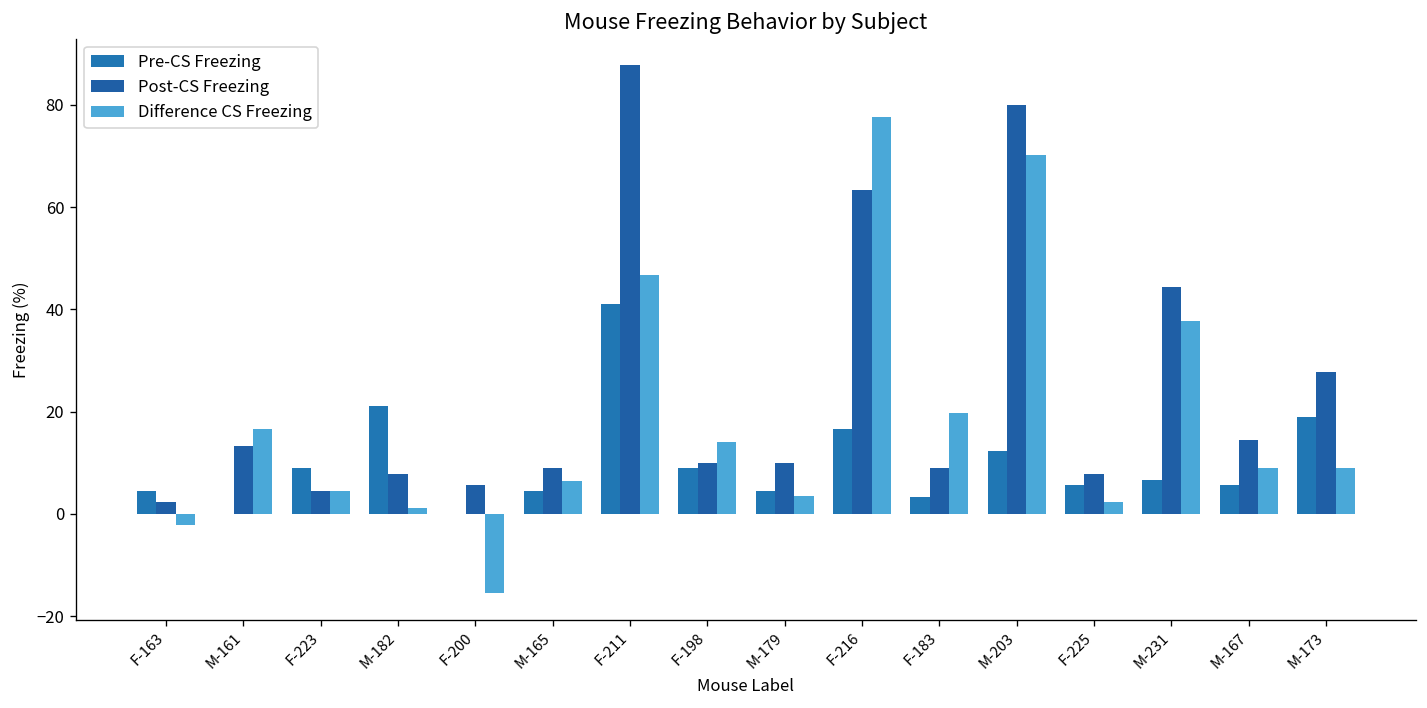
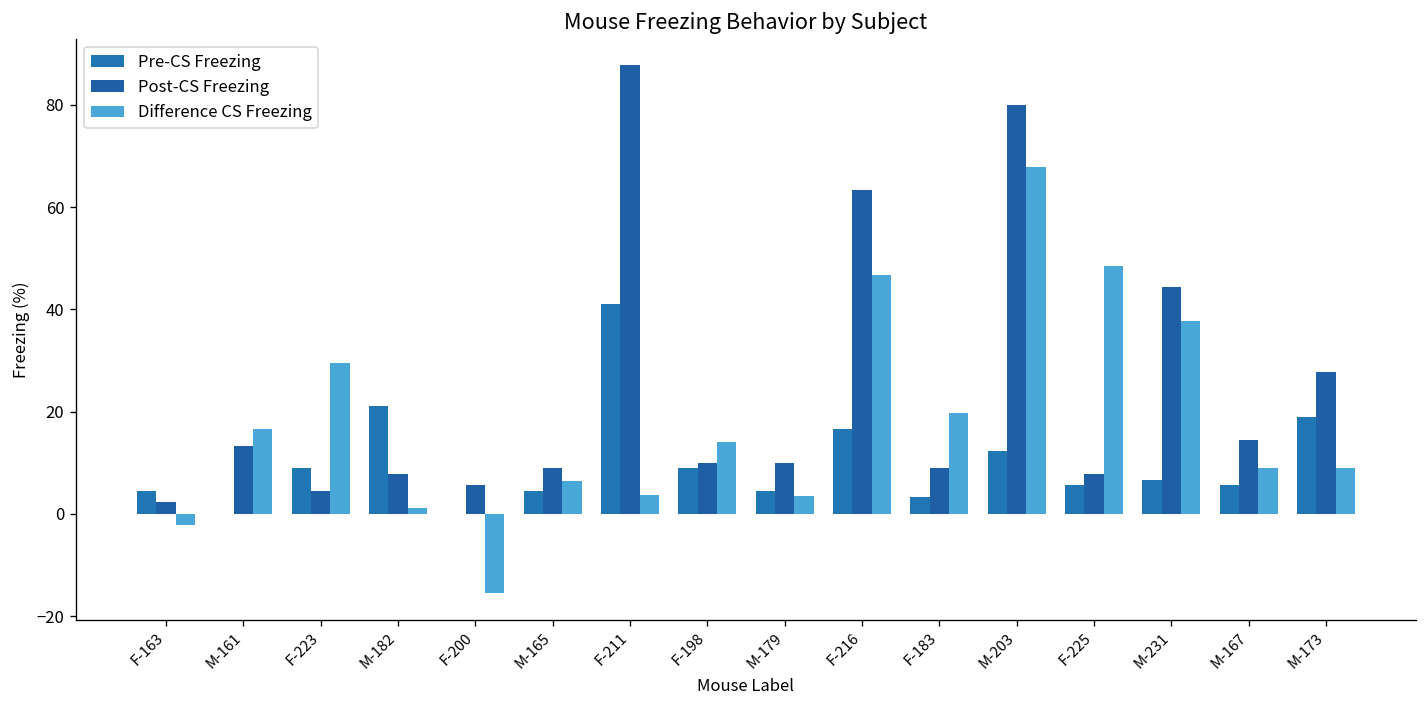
Difference CS Freezing, F-223: 4 -> 29
Difference CS Freezing, F-211: 47 -> 4
Difference CS Freezing, F-216: 78 -> 47
Difference CS Freezing, M-203: 70 -> 68
Difference CS Freezing, F-225: 2 -> 49
